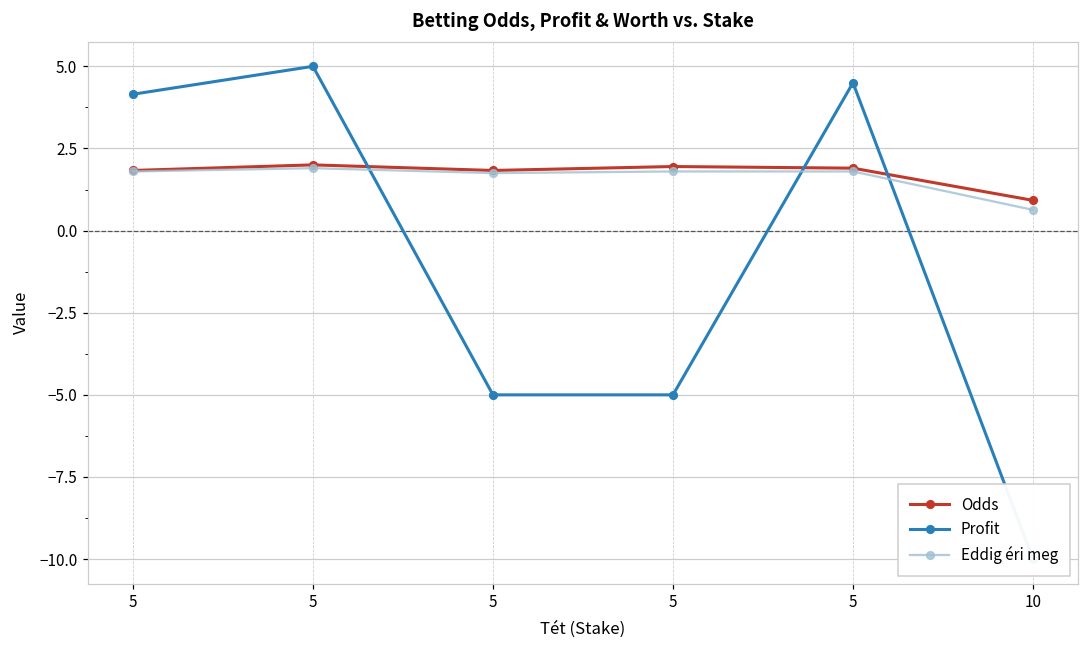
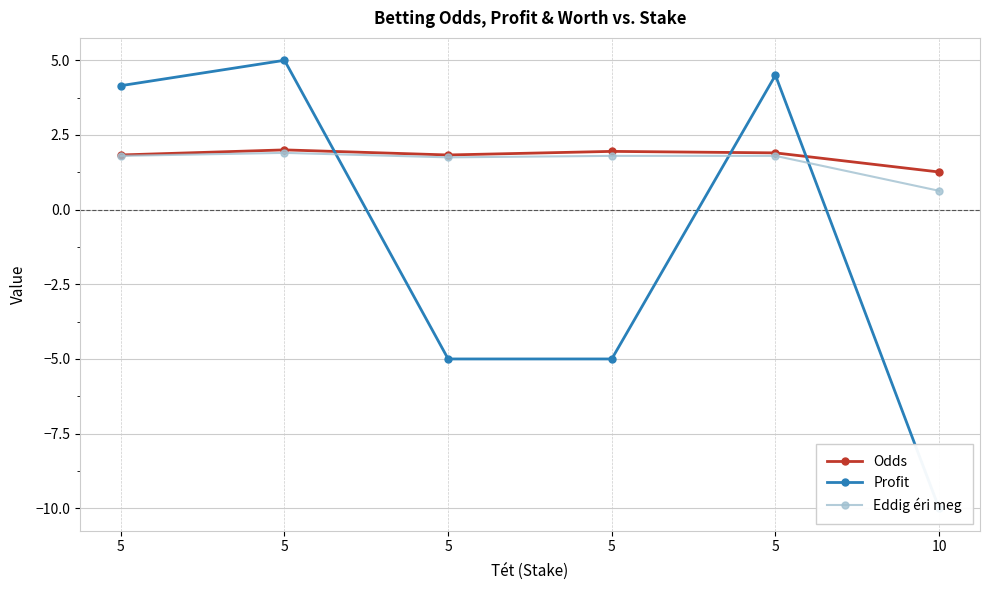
Odds, 10: 0.9 -> 1.3
